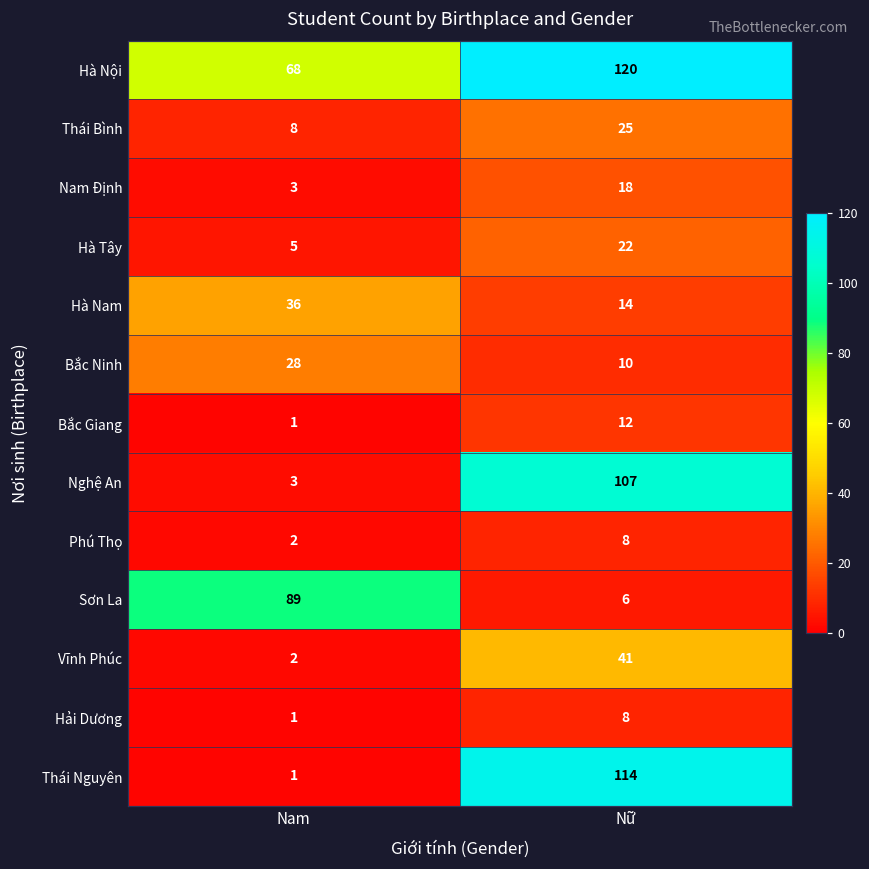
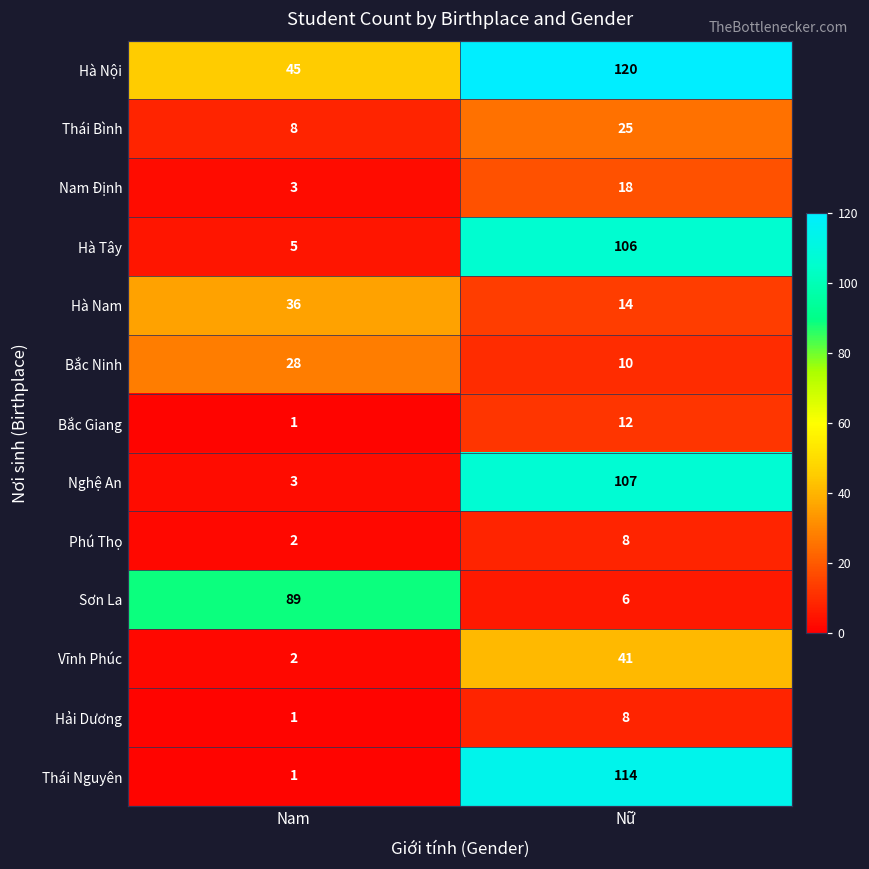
Hà Nội, Nam: 68 -> 45
Hà Tây, Nữ: 22 -> 106
